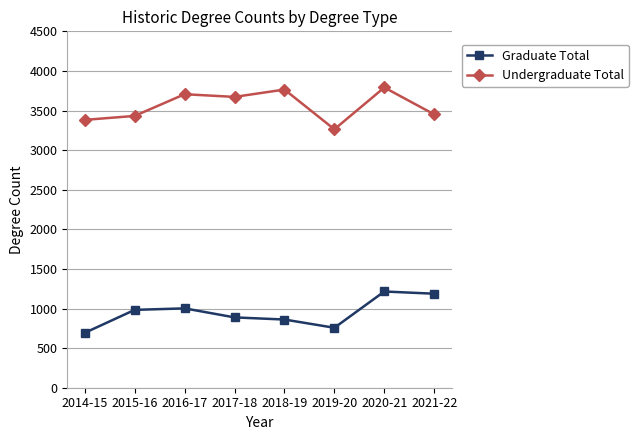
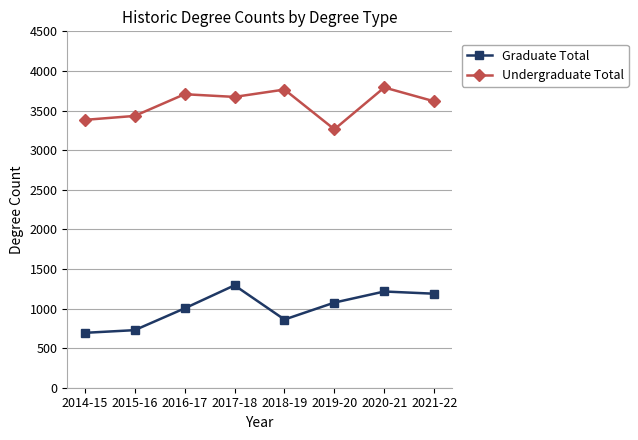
Graduate Total, 2015-16: 1000 -> 700
Graduate Total, 2017-18: 900 -> 1300
Graduate Total, 2019-20: 800 -> 1100
Undergraduate Total, 2021-22: 3500 -> 3600
